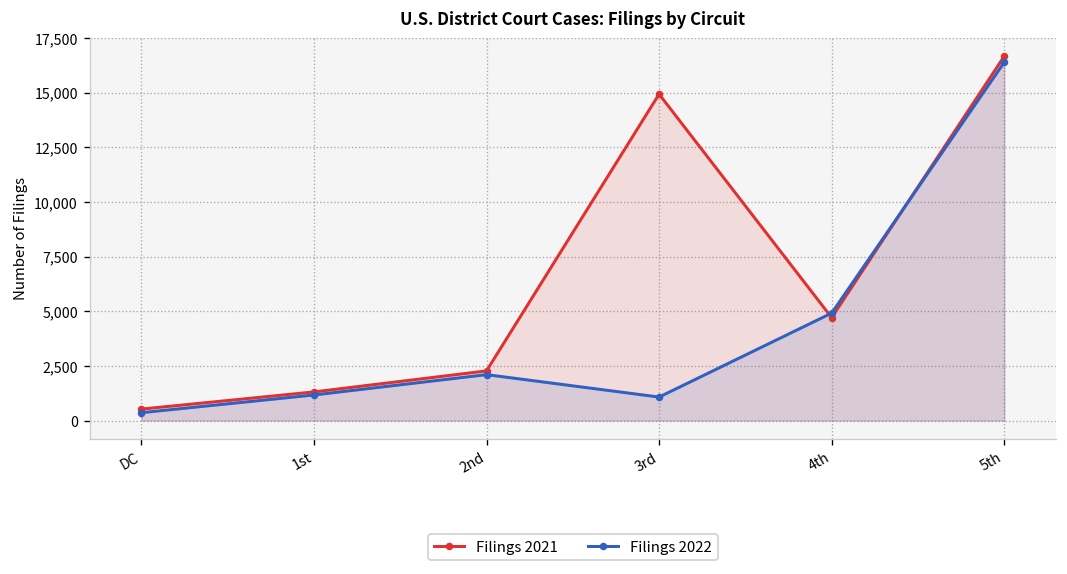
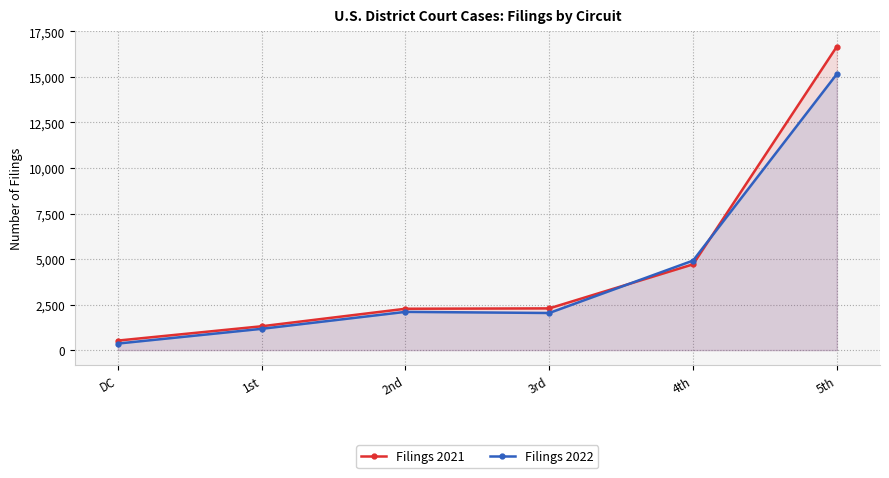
Filings 2021, 3rd: 14,900 -> 2,300
Filings 2022, 3rd: 1,100 -> 2,000
Filings 2022, 5th: 16,400 -> 15,200
